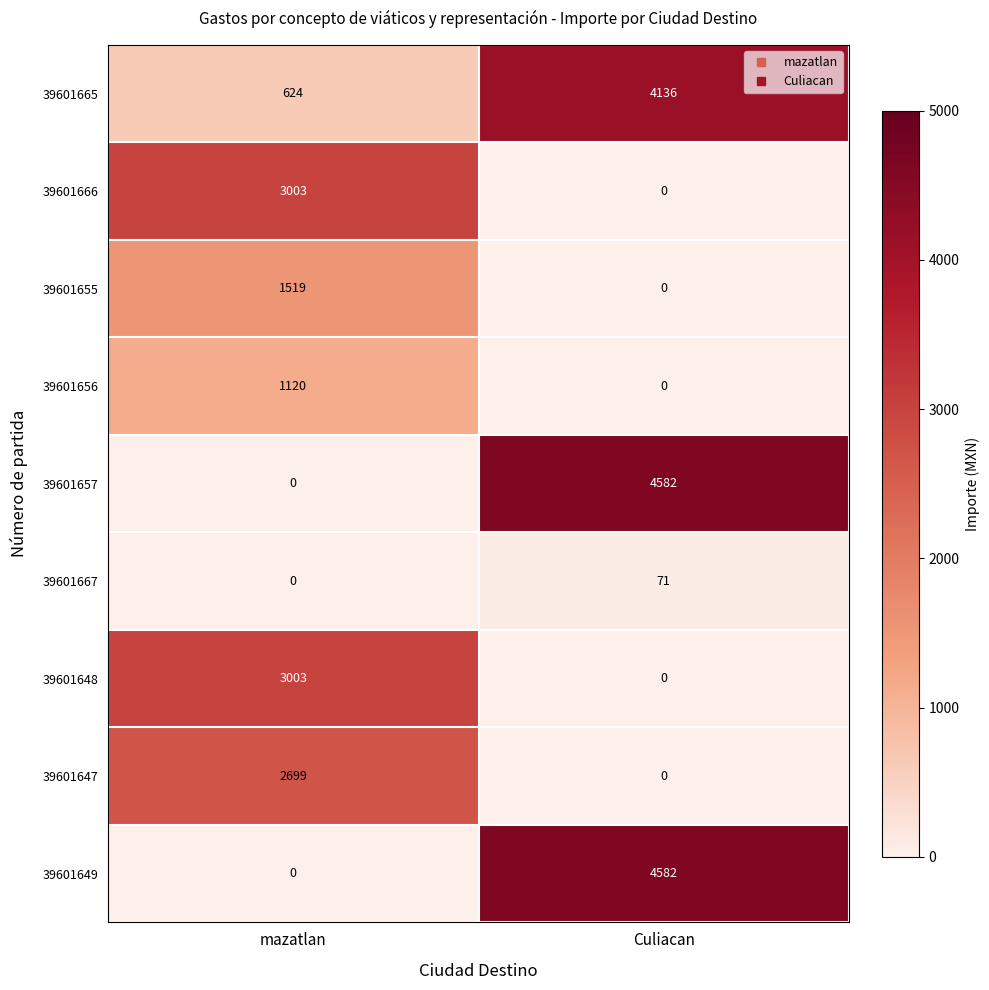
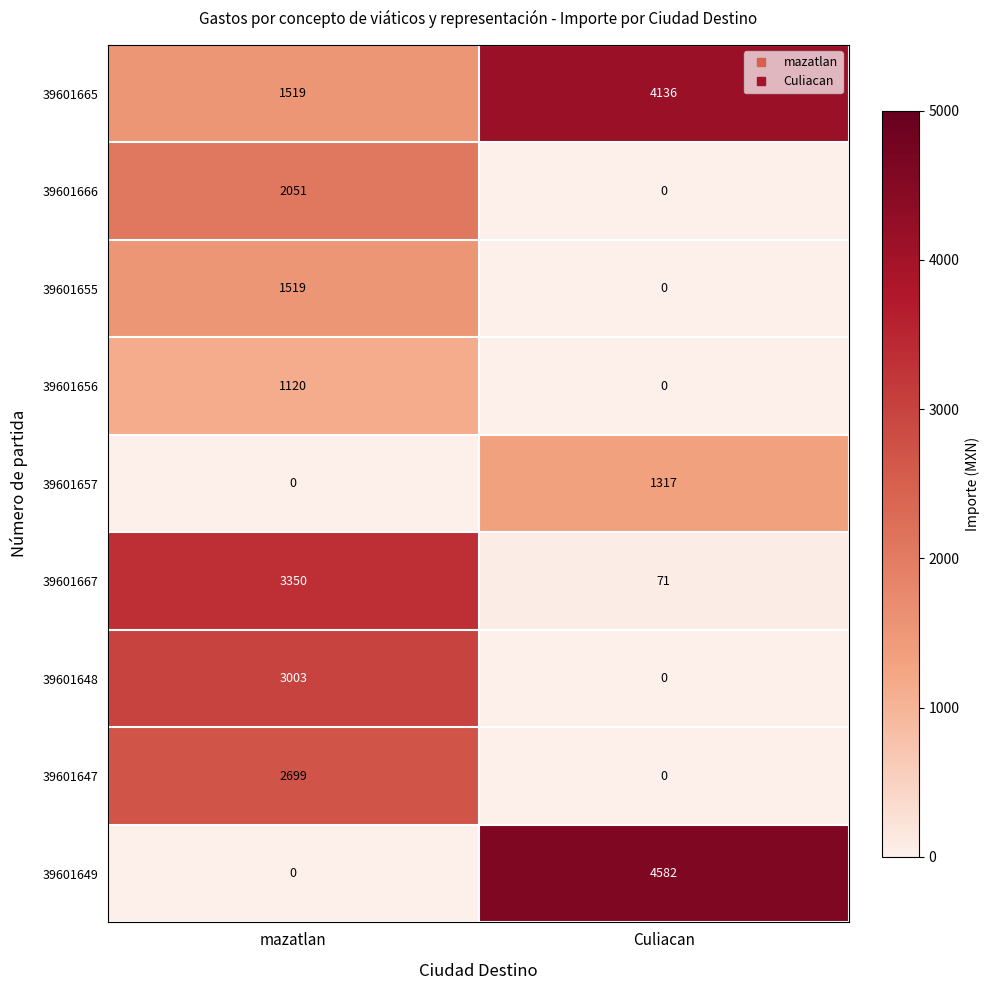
39601665, mazatlan: 624 -> 1519
39601666, mazatlan: 3003 -> 2051
39601657, Culiacan: 4582 -> 1317
39601667, mazatlan: 0 -> 3350
